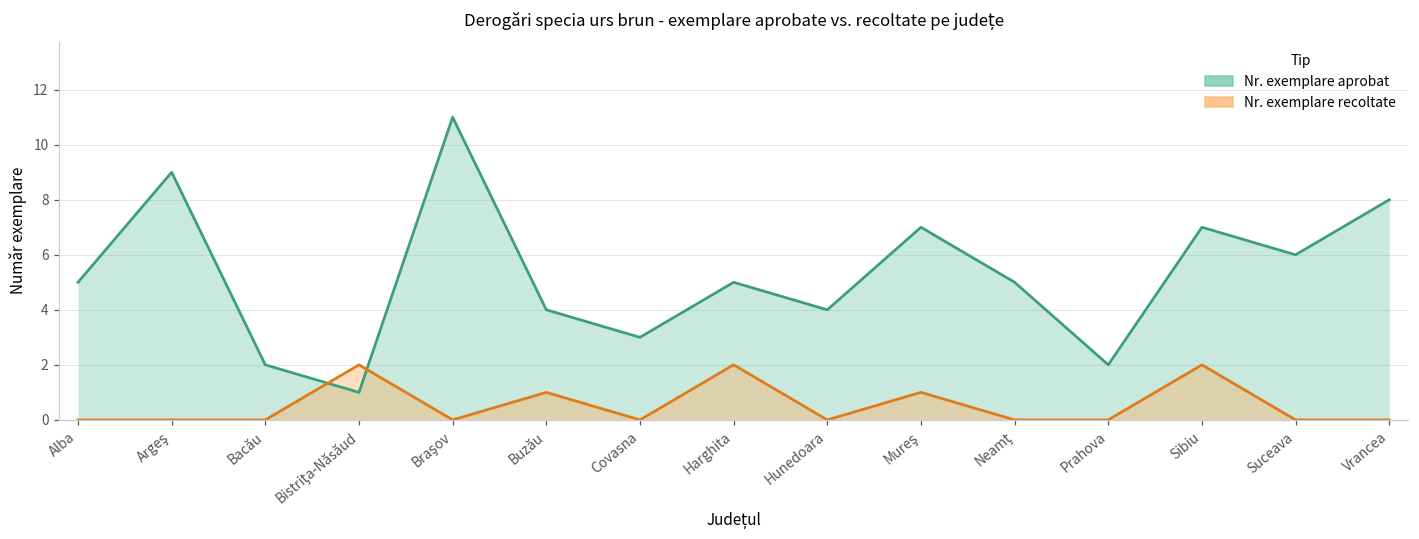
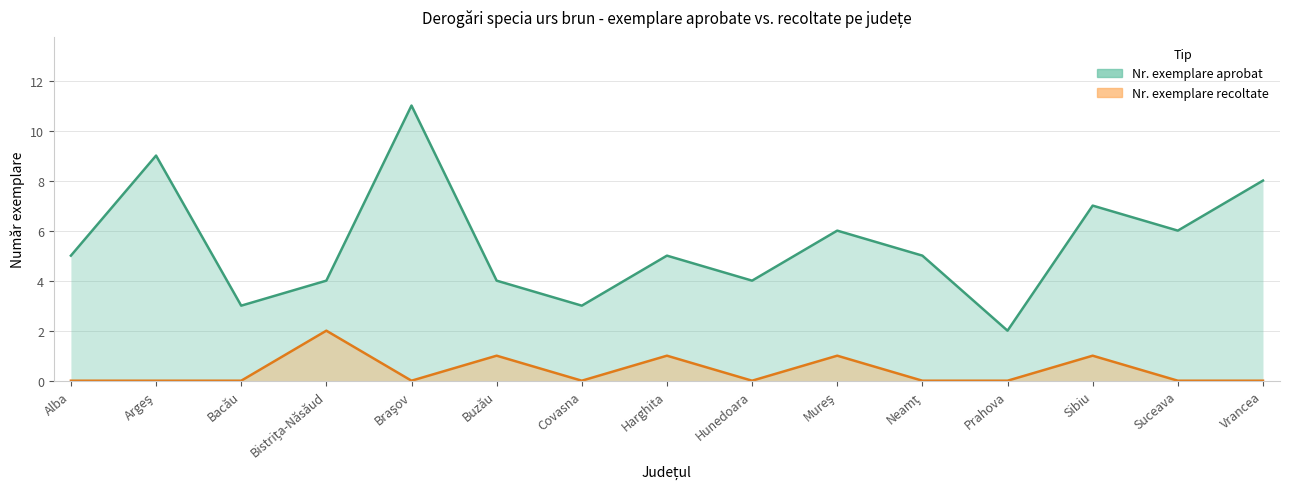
Nr. exemplare aprobat, Bacău: 2 -> 3
Nr. exemplare aprobat, Bistriţa-Năsăud: 1 -> 4
Nr. exemplare recoltate, Harghita: 2 -> 1
Nr. exemplare aprobat, Mureş: 7 -> 6
Nr. exemplare recoltate, Sibiu: 2 -> 1
